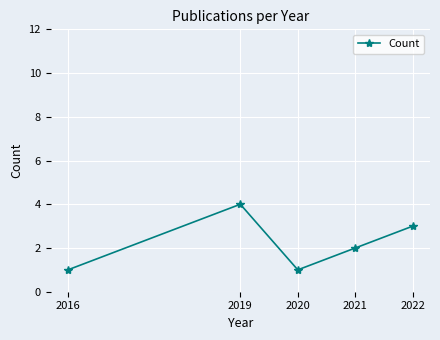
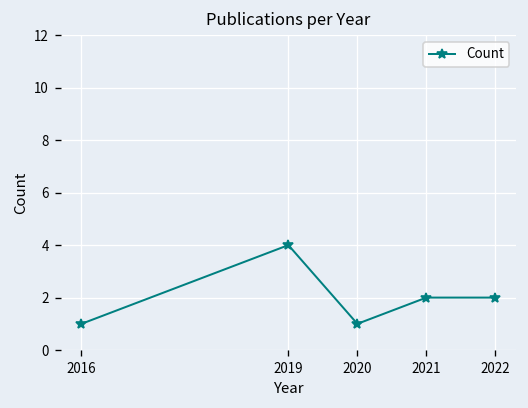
2022: 3 -> 2
